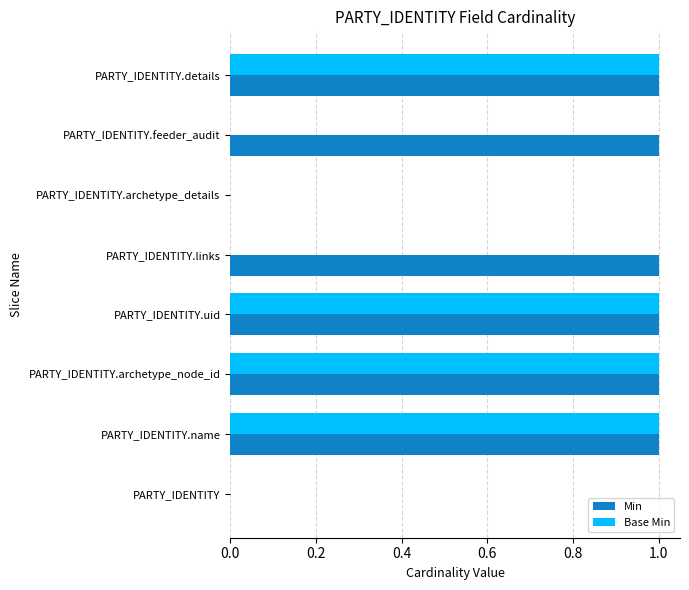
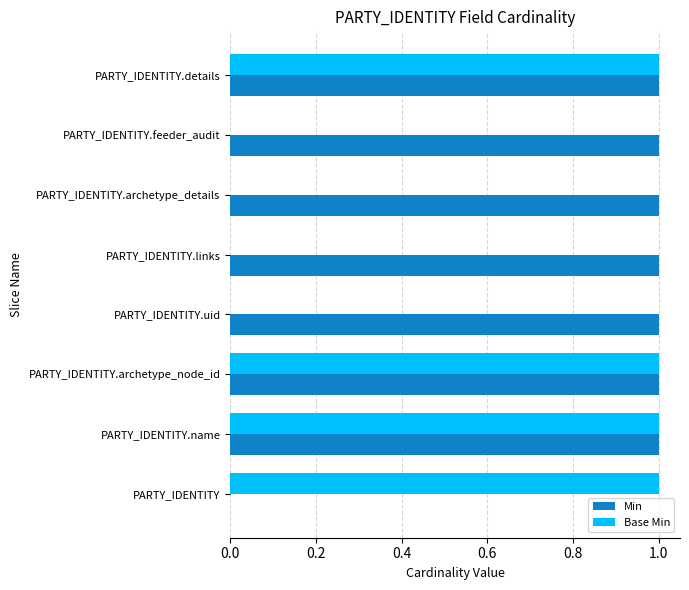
Min, PARTY_IDENTITY.archetype_details: 0 -> 1
Base Min, PARTY_IDENTITY.uid: 1 -> 0
Base Min, PARTY_IDENTITY: 0 -> 1
